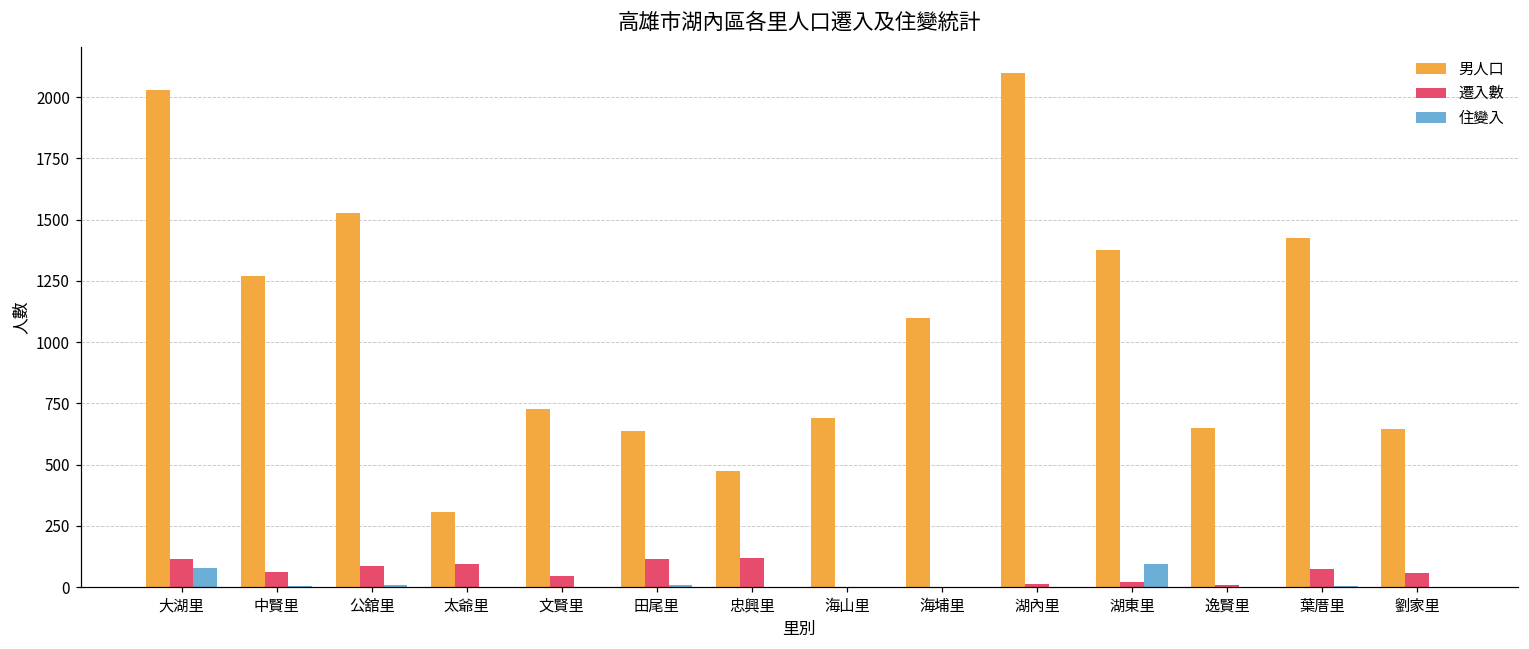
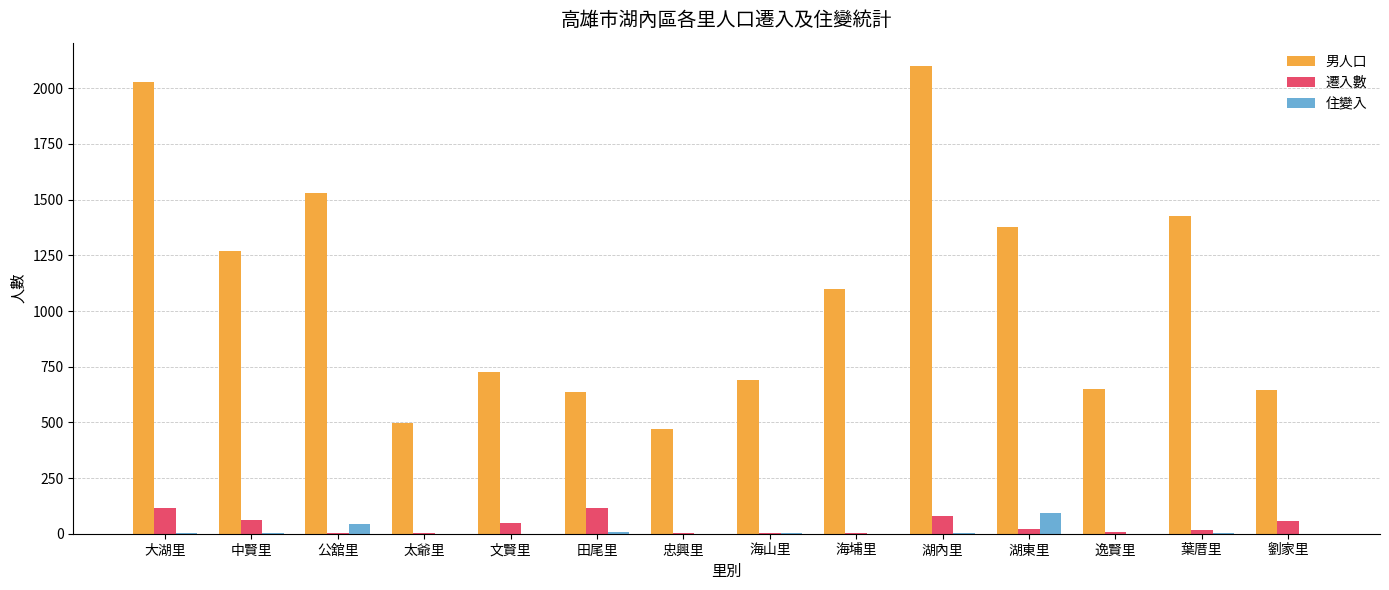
住變入, 大湖里: 80 -> 0
遷入數, 公舘里: 90 -> 0
住變入, 公舘里: 10 -> 50
男人口, 太爺里: 310 -> 500
遷入數, 太爺里: 100 -> 0
遷入數, 忠興里: 120 -> 0
遷入數, 湖內里: 10 -> 80
遷入數, 葉厝里: 70 -> 20
